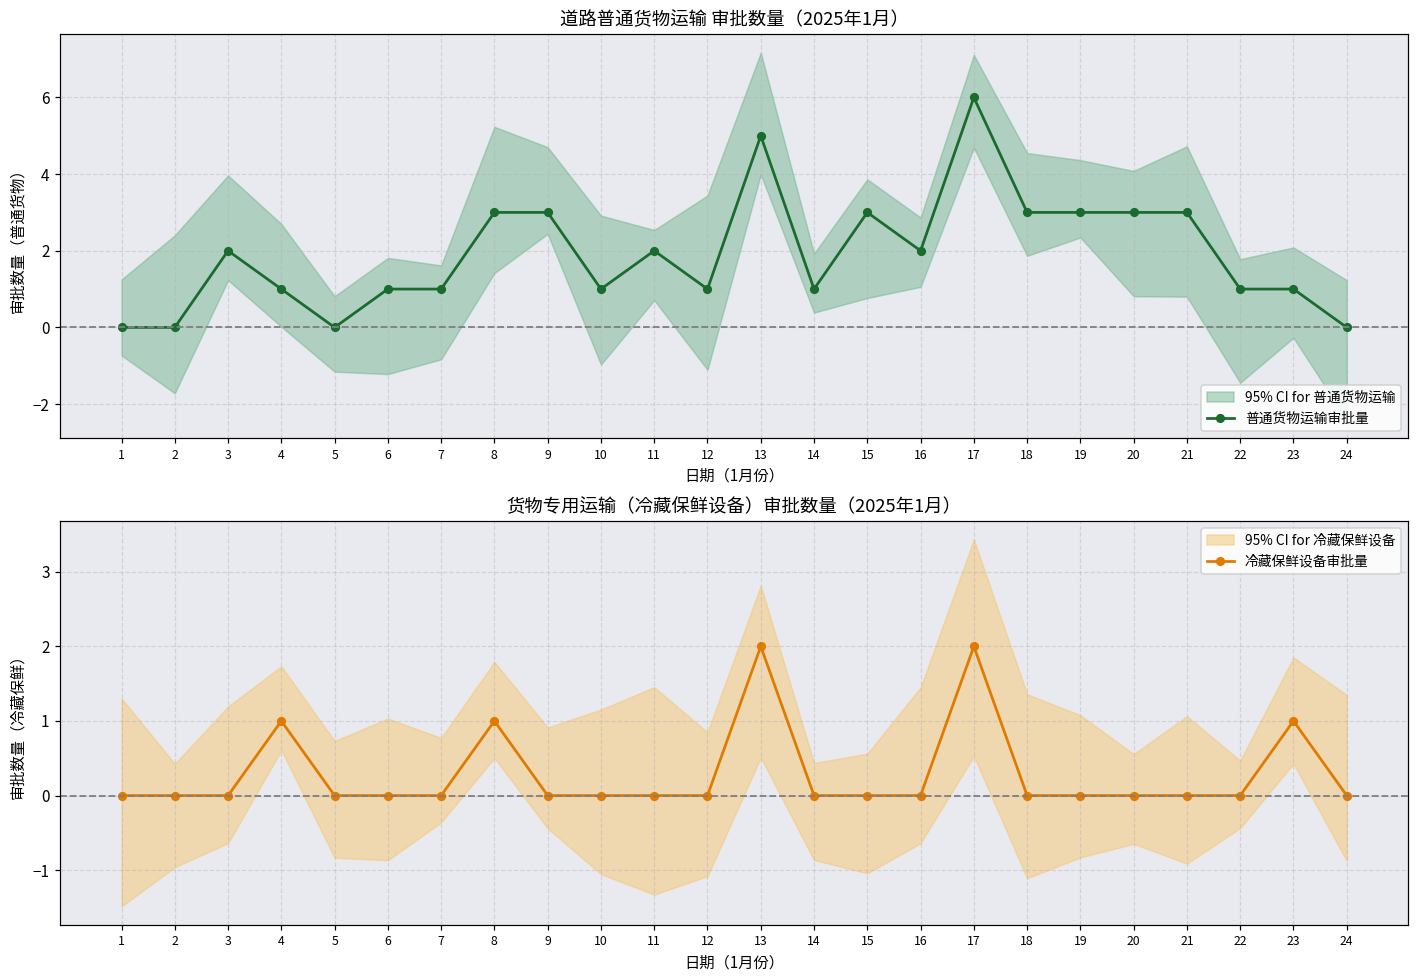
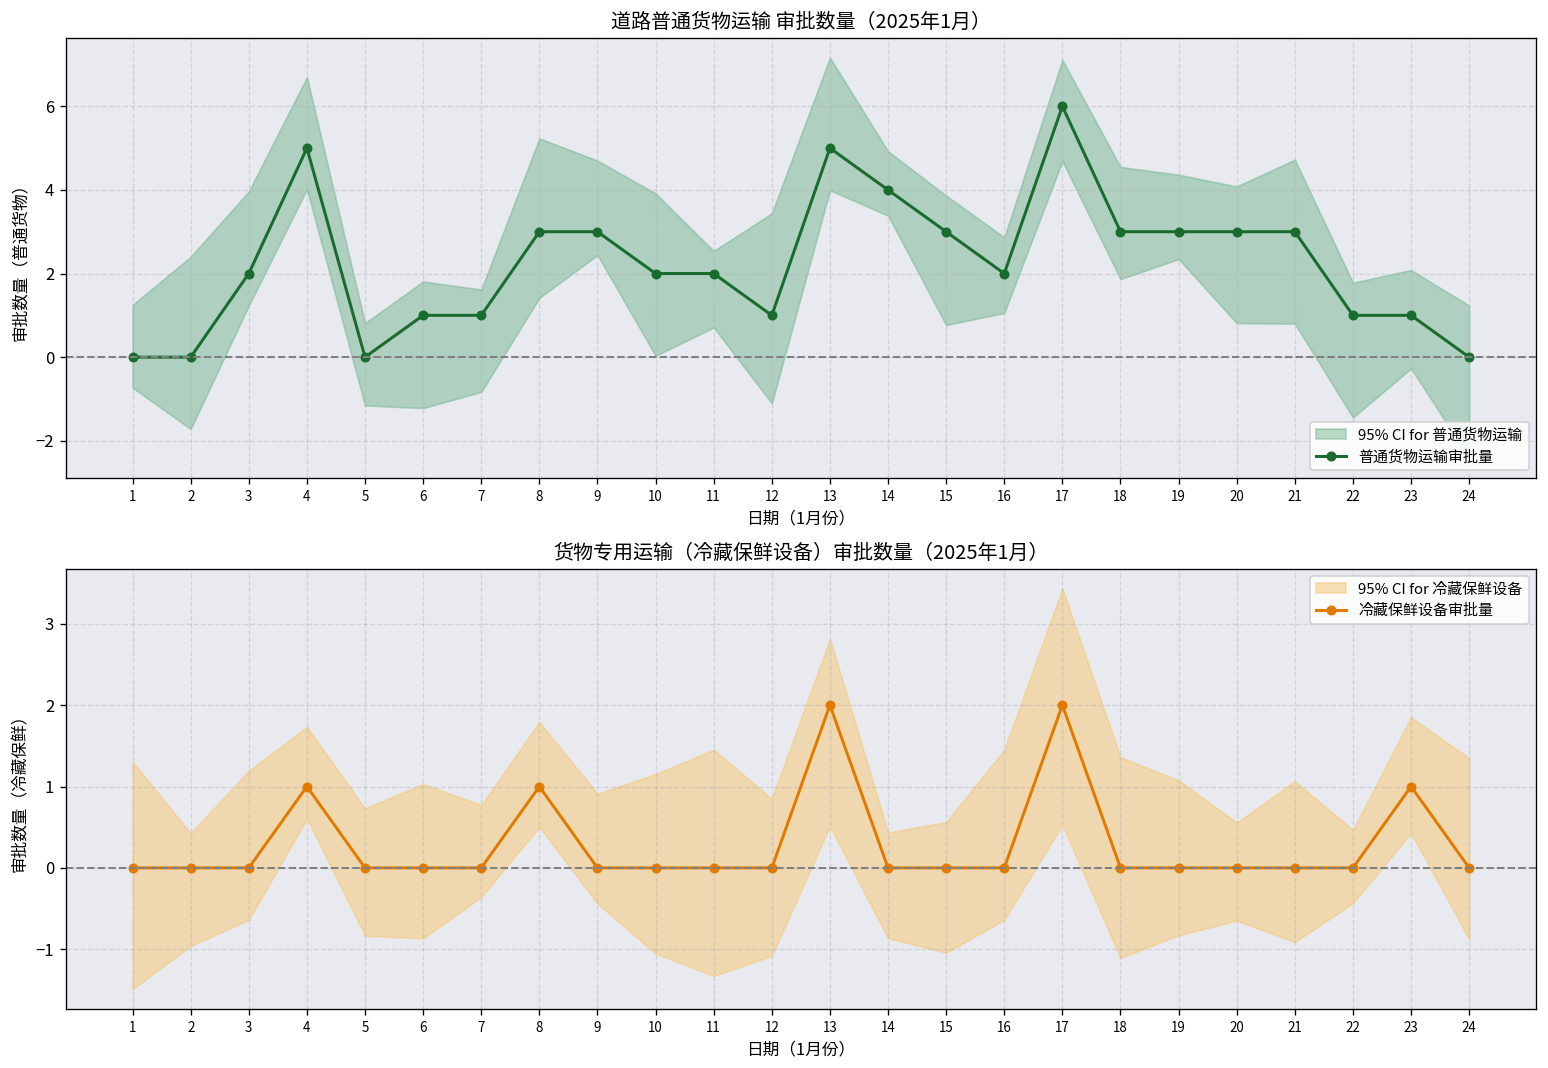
道路普通货物运输 审批数量（2025年1月）, 普通货物运输审批量, 4: 1 -> 5
道路普通货物运输 审批数量（2025年1月）, 普通货物运输审批量, 10: 1 -> 2
道路普通货物运输 审批数量（2025年1月）, 普通货物运输审批量, 14: 1 -> 4
